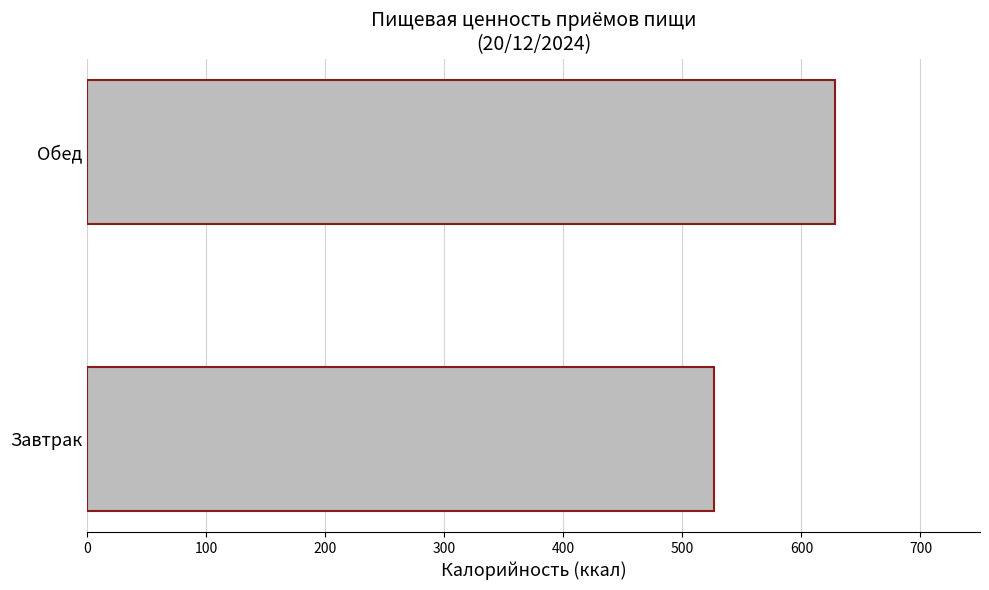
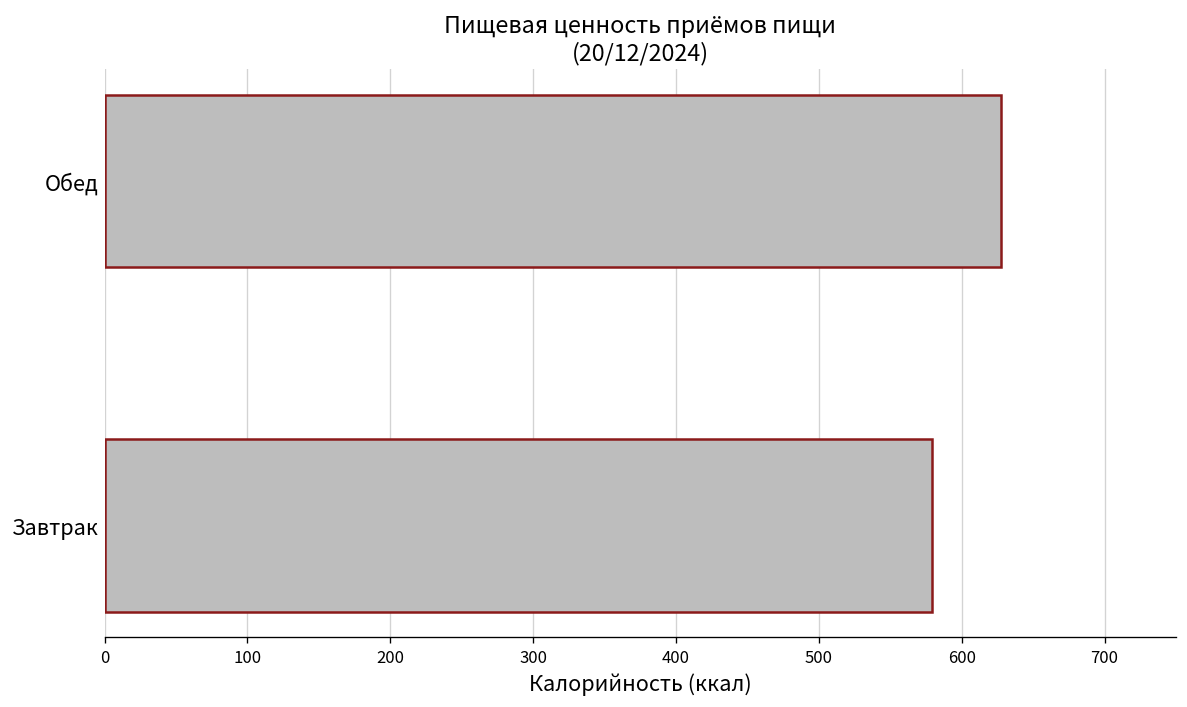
Завтрак: 526 -> 579
